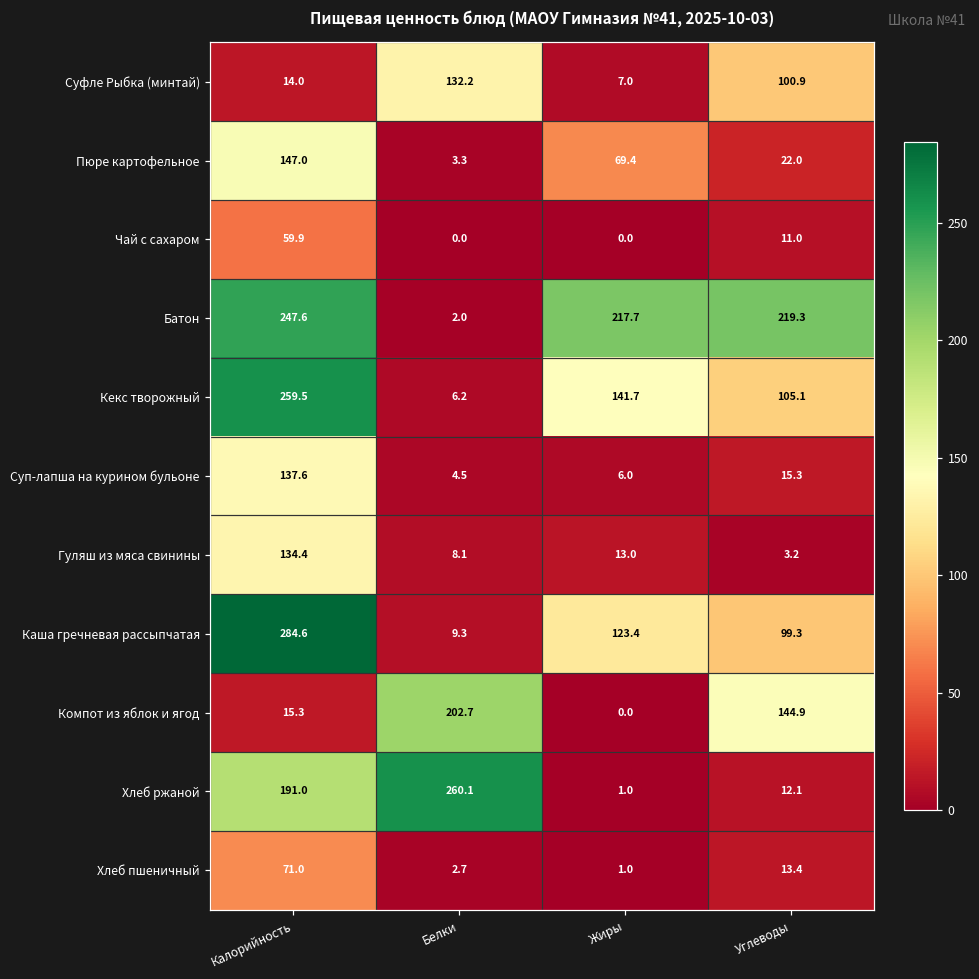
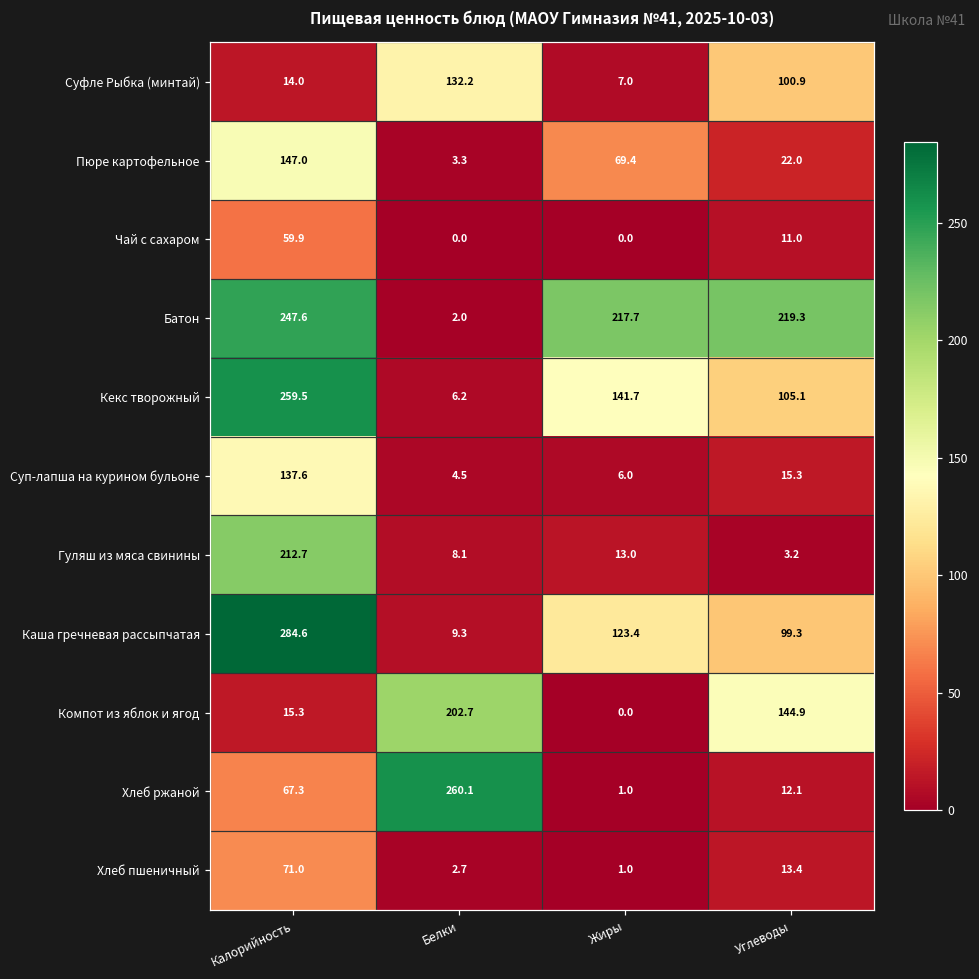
Гуляш из мяса свинины, Калорийность: 134.4 -> 212.7
Хлеб ржаной, Калорийность: 191.0 -> 67.3
